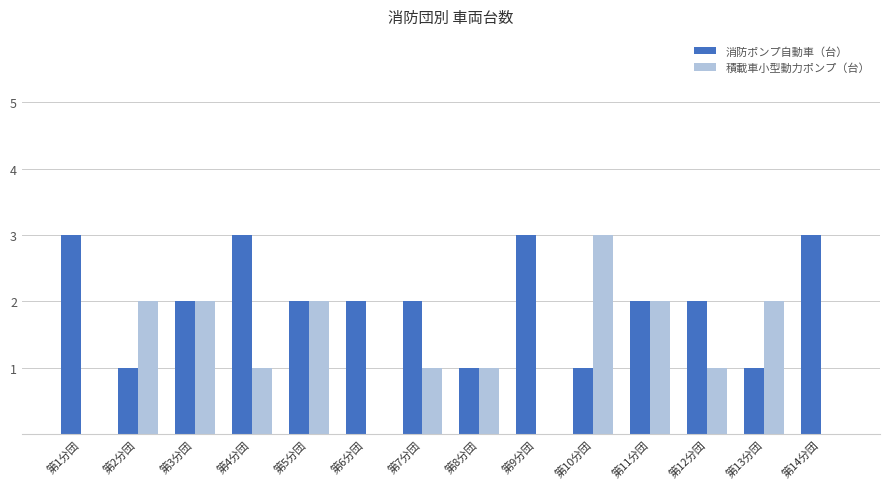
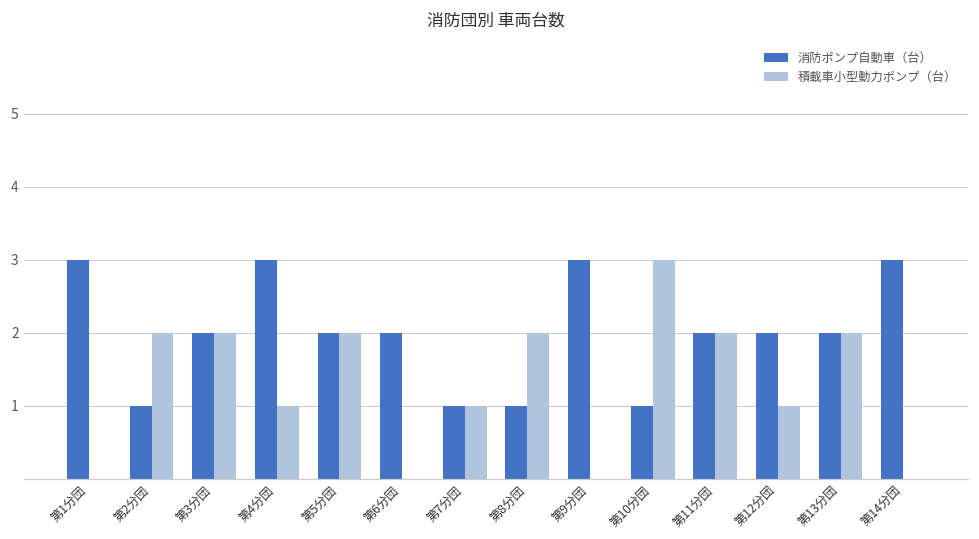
消防ポンプ自動車（台）, 第7分団: 2 -> 1
積載車小型動力ポンプ（台）, 第8分団: 1 -> 2
消防ポンプ自動車（台）, 第13分団: 1 -> 2
